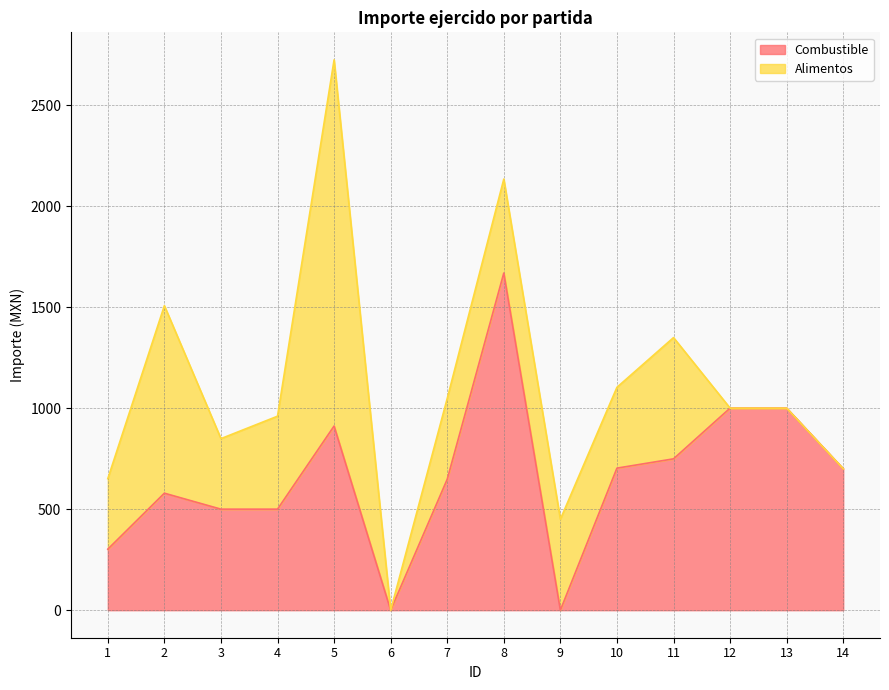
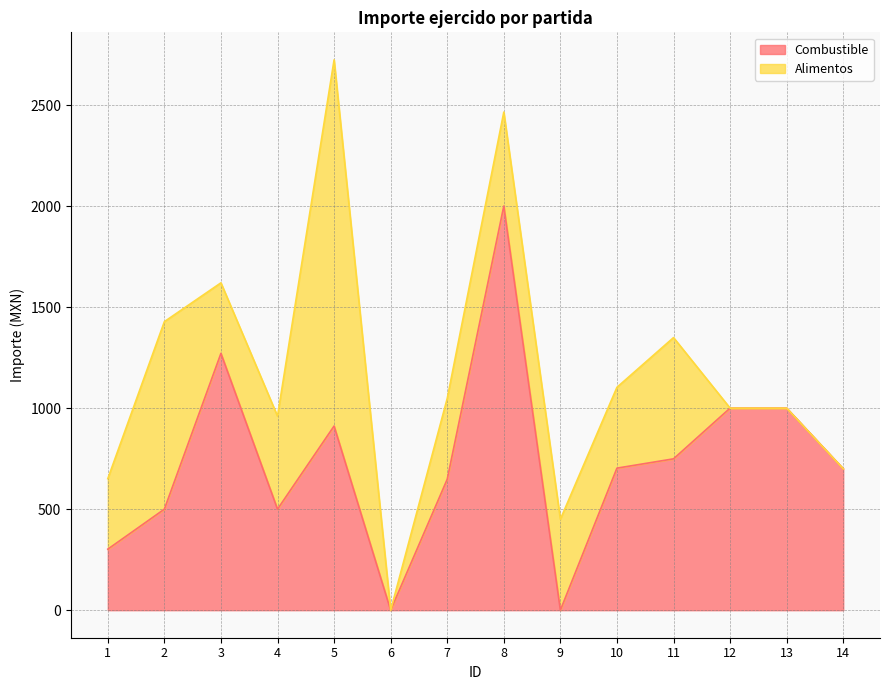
Combustible, 2: 580 -> 500
Combustible, 3: 500 -> 1270
Combustible, 8: 1670 -> 2000
